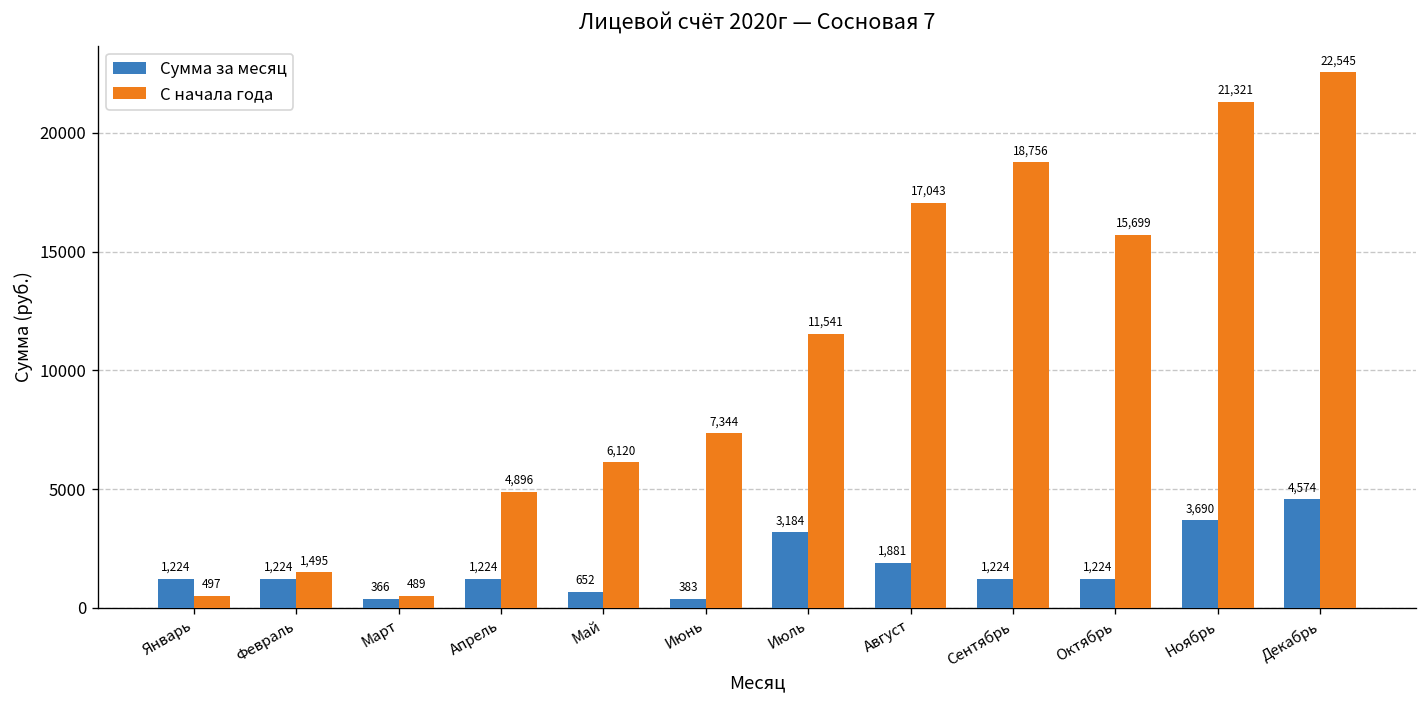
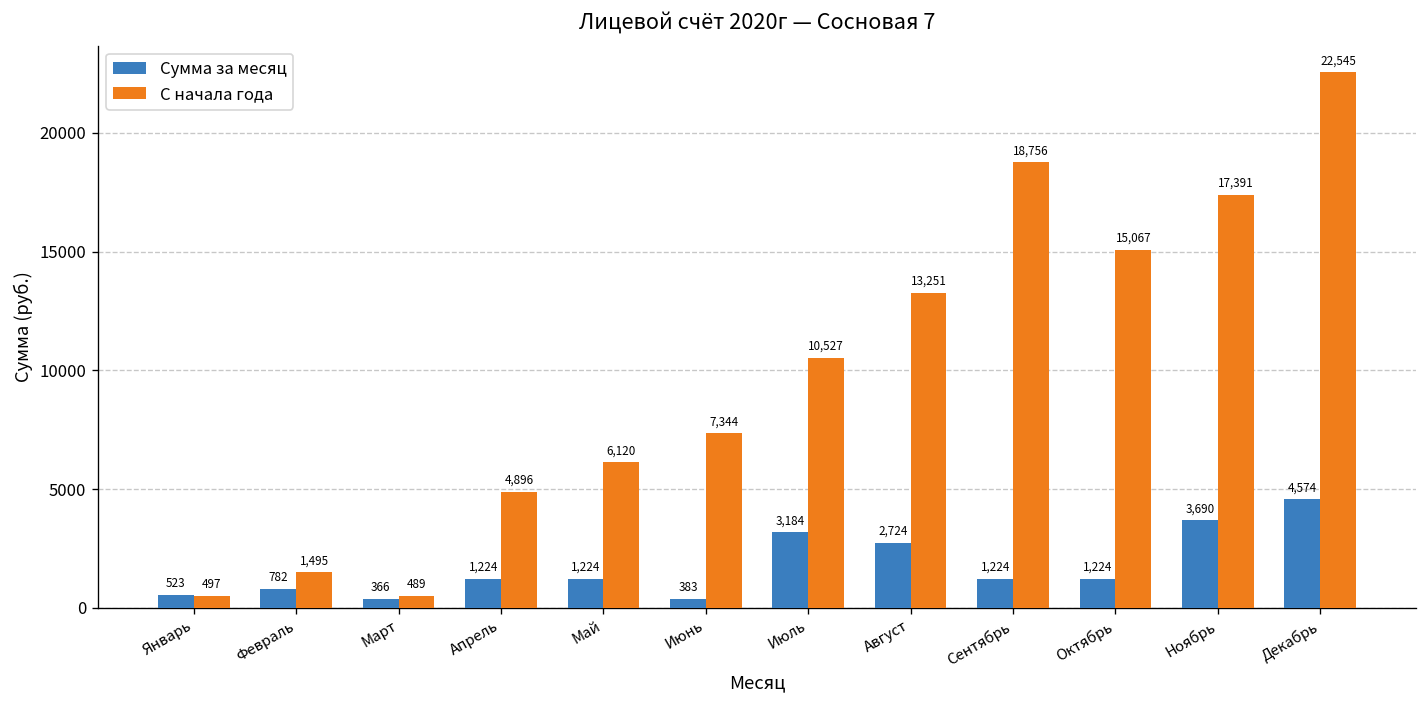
Сумма за месяц, Январь: 1,224 -> 523
Сумма за месяц, Февраль: 1,224 -> 782
Сумма за месяц, Май: 652 -> 1,224
С начала года, Июль: 11,541 -> 10,527
Сумма за месяц, Август: 1,881 -> 2,724
С начала года, Август: 17,043 -> 13,251
С начала года, Октябрь: 15,699 -> 15,067
С начала года, Ноябрь: 21,321 -> 17,391
